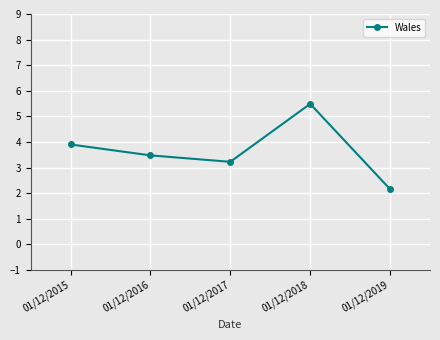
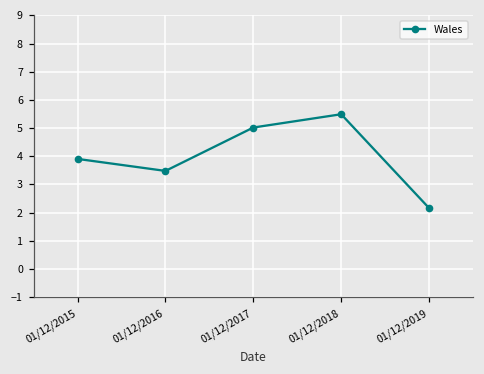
01/12/2017: 3.2 -> 5.0
